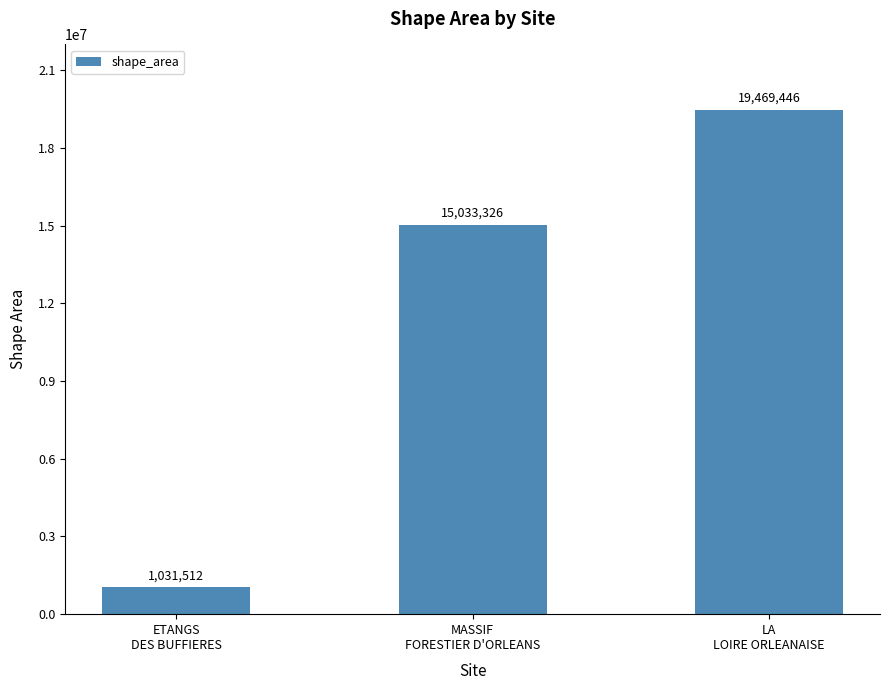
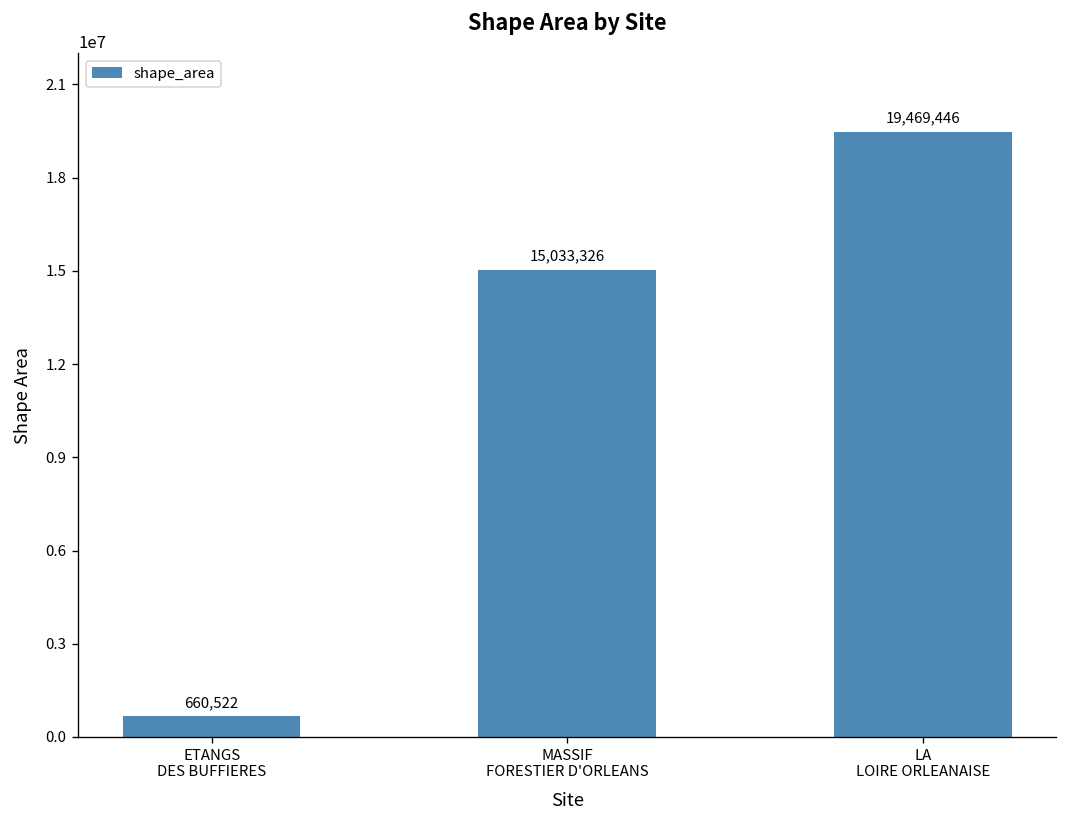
ETANGS DES BUFFIERES: 1,031,512 -> 660,522
